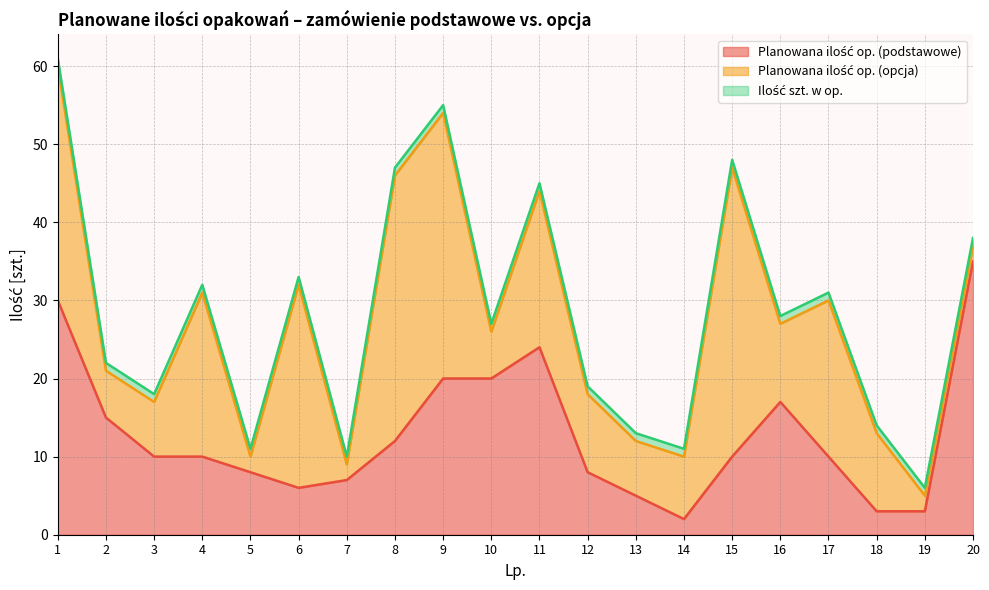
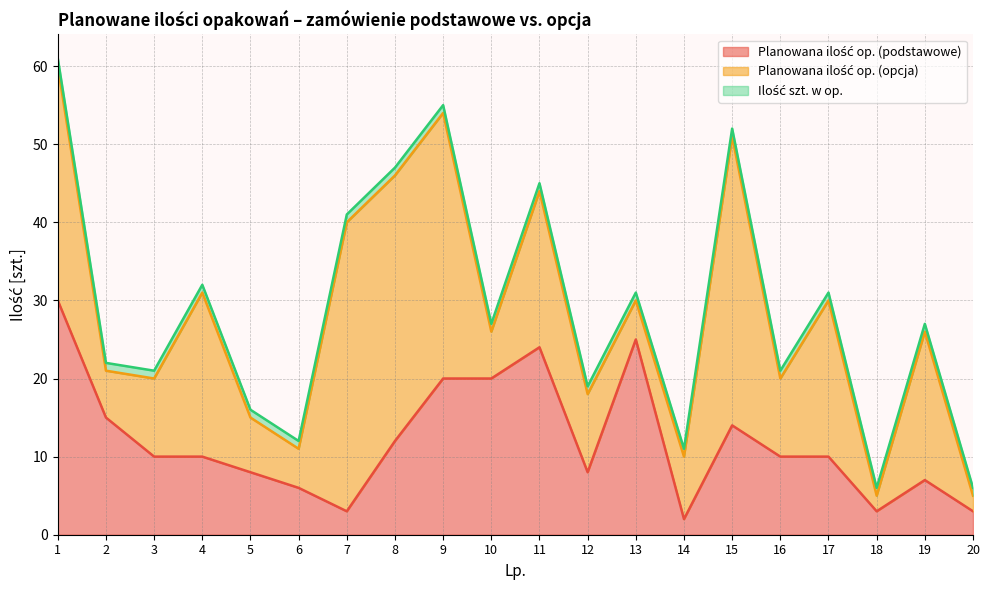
Planowana ilość op. (opcja), 3: 7 -> 10
Planowana ilość op. (opcja), 5: 2 -> 7
Planowana ilość op. (opcja), 6: 26 -> 5
Planowana ilość op. (podstawowe), 7: 7 -> 3
Planowana ilość op. (opcja), 7: 2 -> 37
Planowana ilość op. (podstawowe), 13: 5 -> 25
Planowana ilość op. (opcja), 13: 7 -> 5
Planowana ilość op. (podstawowe), 15: 10 -> 14
Planowana ilość op. (podstawowe), 16: 17 -> 10
Planowana ilość op. (opcja), 18: 10 -> 2
Planowana ilość op. (podstawowe), 19: 3 -> 7
Planowana ilość op. (opcja), 19: 2 -> 19
Planowana ilość op. (podstawowe), 20: 35 -> 3
